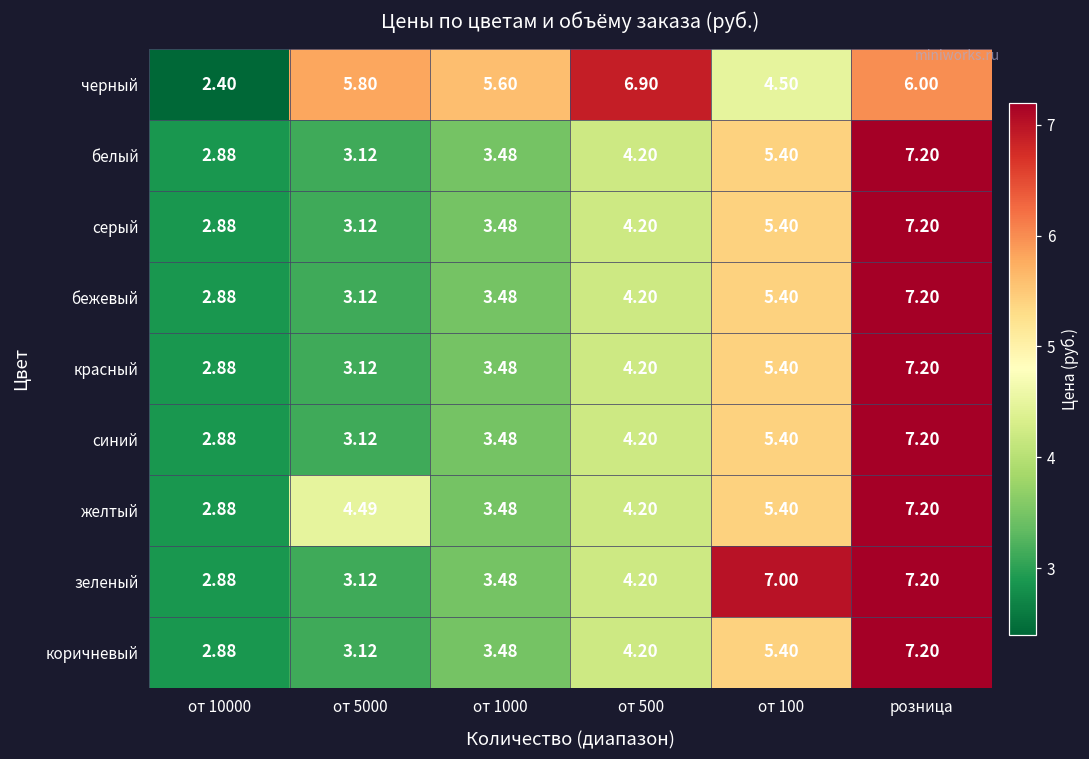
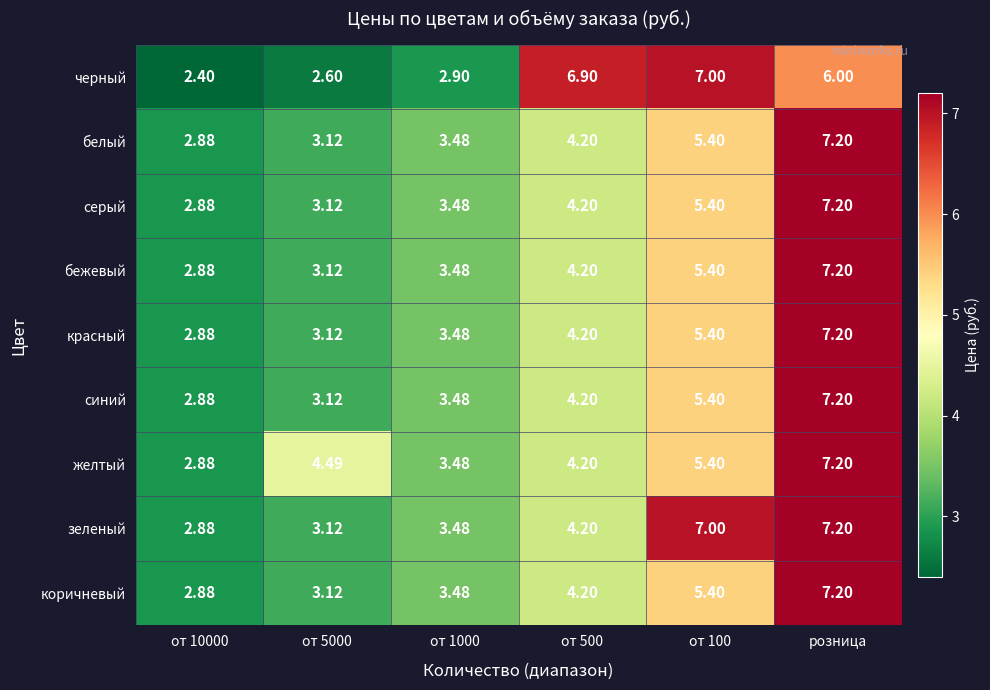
черный, от 5000: 5.80 -> 2.60
черный, от 1000: 5.60 -> 2.90
черный, от 100: 4.50 -> 7.00
